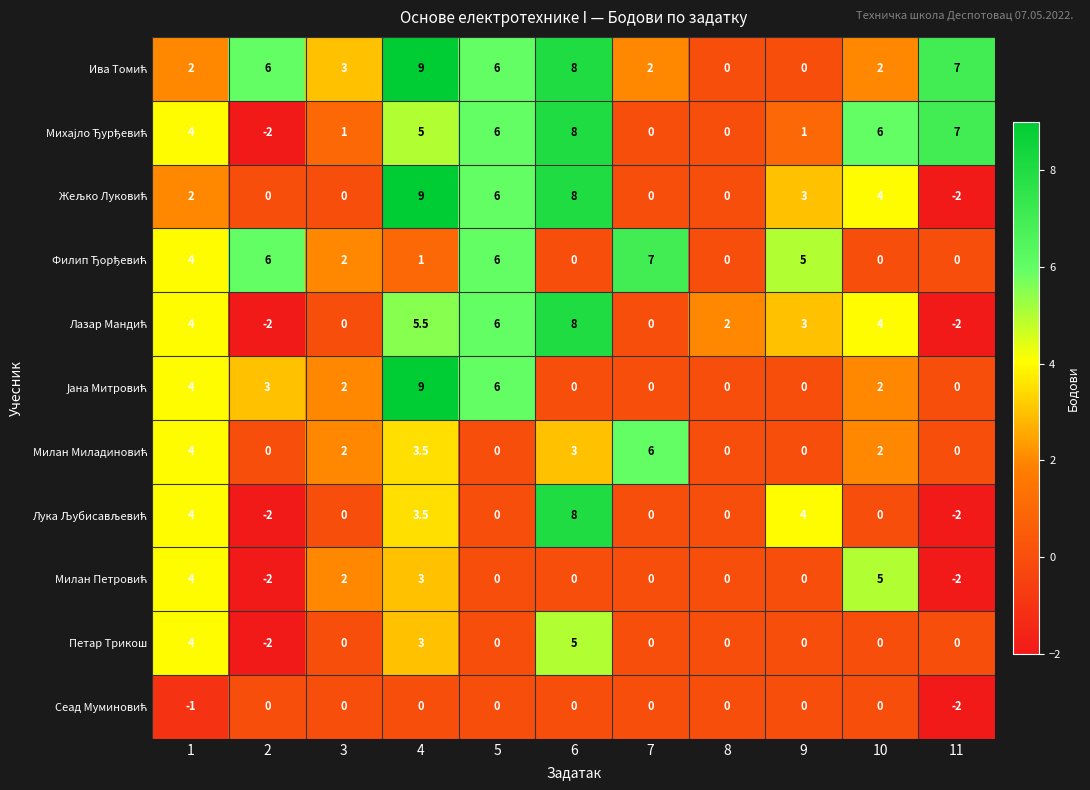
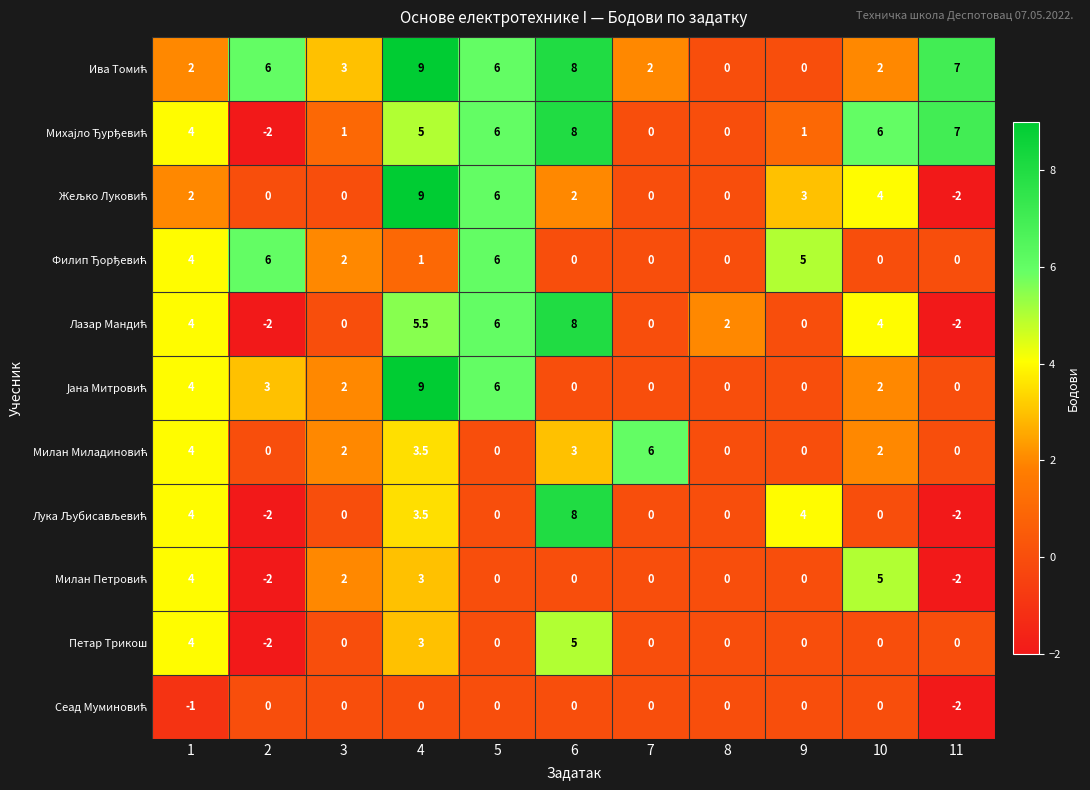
Жељко Луковић, 6: 8 -> 2
Филип Ђорђевић, 7: 7 -> 0
Лазар Мандић, 9: 3 -> 0
